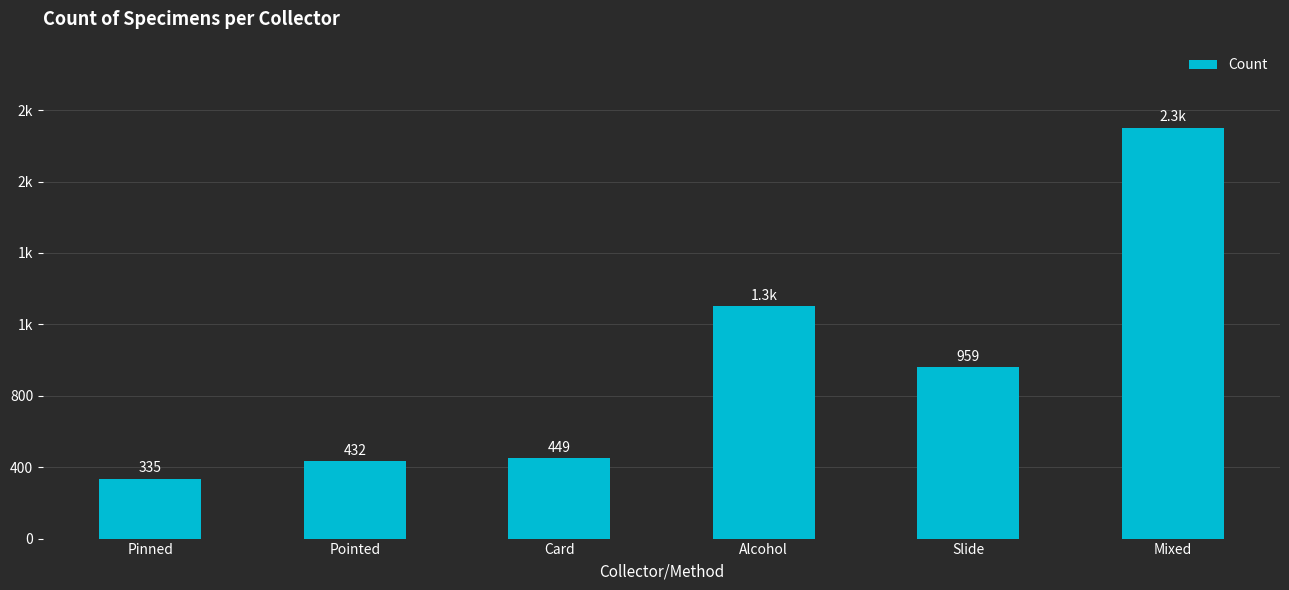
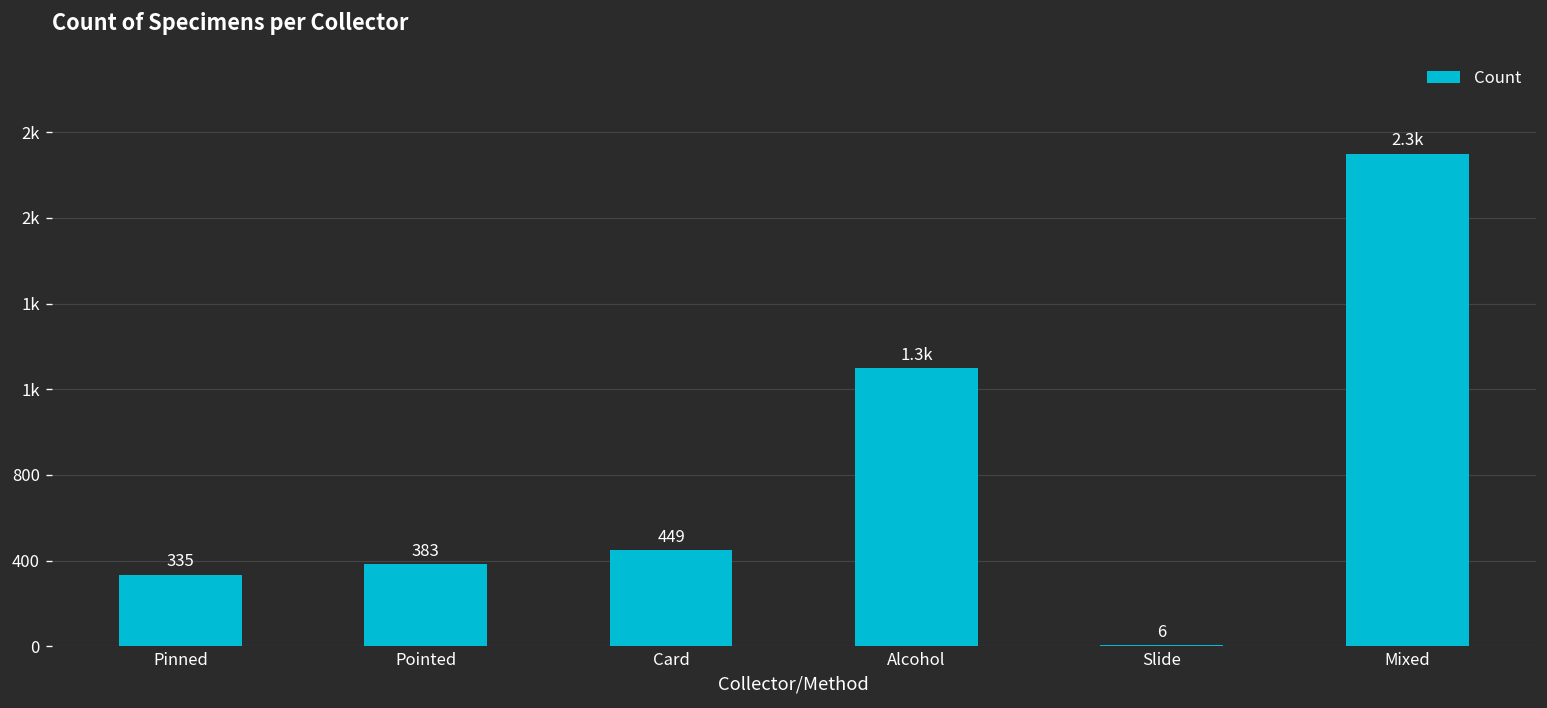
Pointed: 432 -> 383
Slide: 959 -> 6
